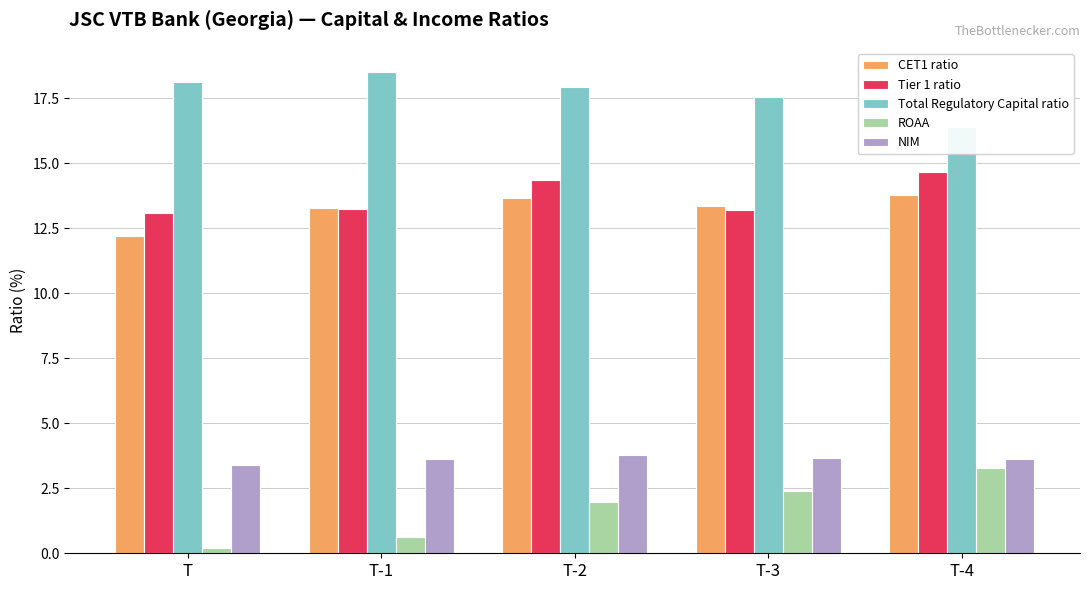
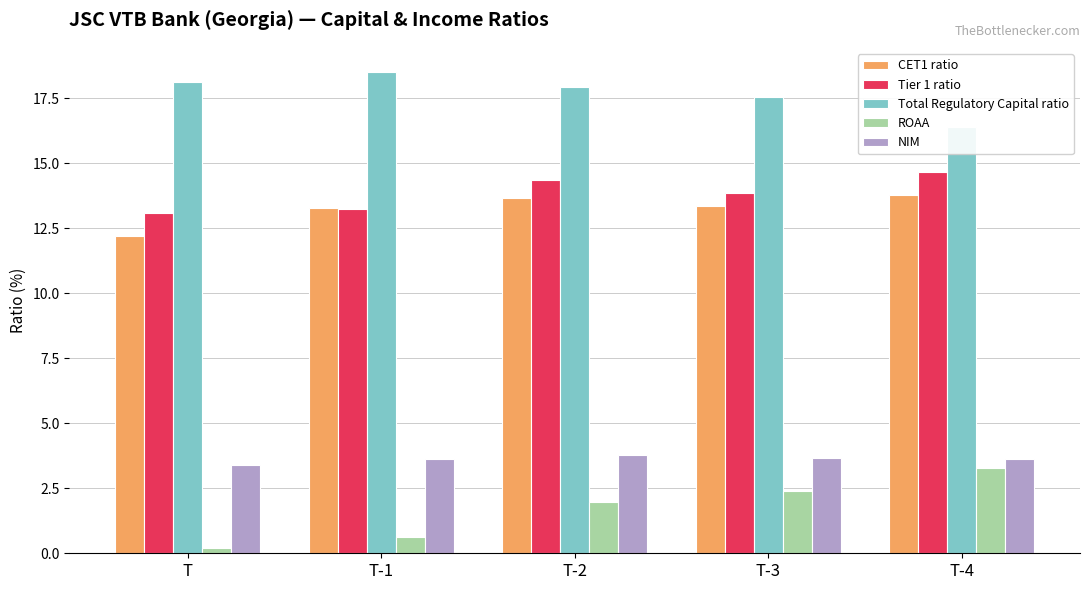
Tier 1 ratio, T-3: 13.2 -> 13.9
